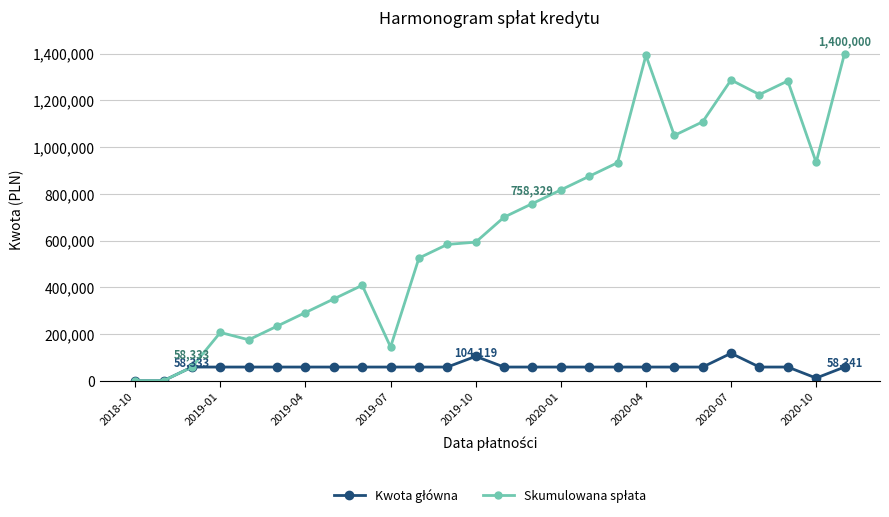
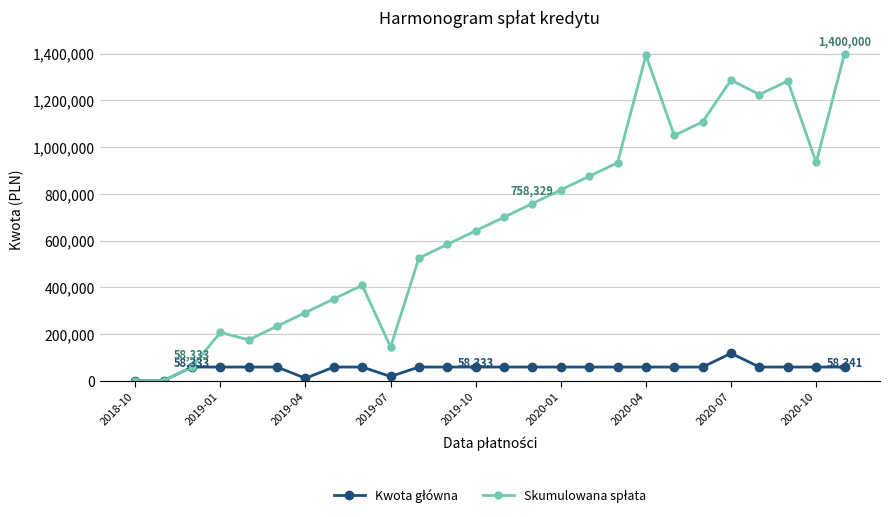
Kwota główna, 2019-04: 60,000 -> 10,000
Kwota główna, 2019-07: 60,000 -> 20,000
Kwota główna, 2019-10: 104,119 -> 58,333
Skumulowana spłata, 2019-10: 590,000 -> 640,000
Kwota główna, 2020-10: 10,000 -> 60,000
